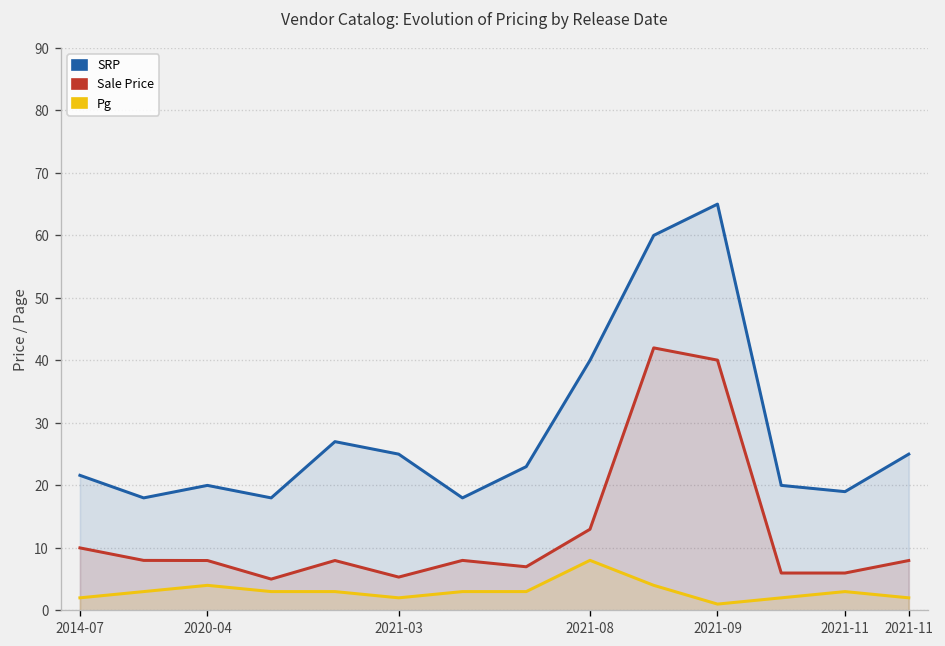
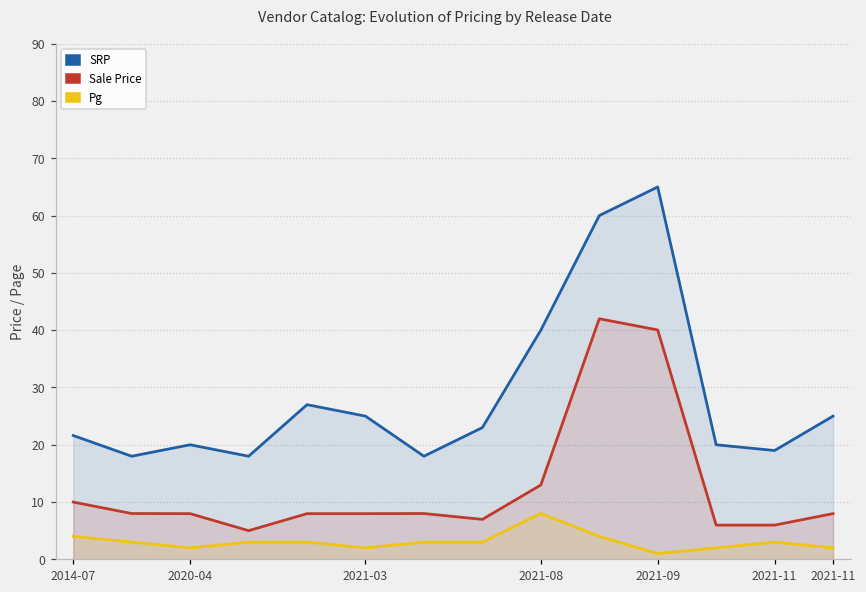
Pg, 2014-07: 2 -> 4
Pg, 2020-04: 4 -> 2
Sale Price, 2021-03: 5 -> 8
